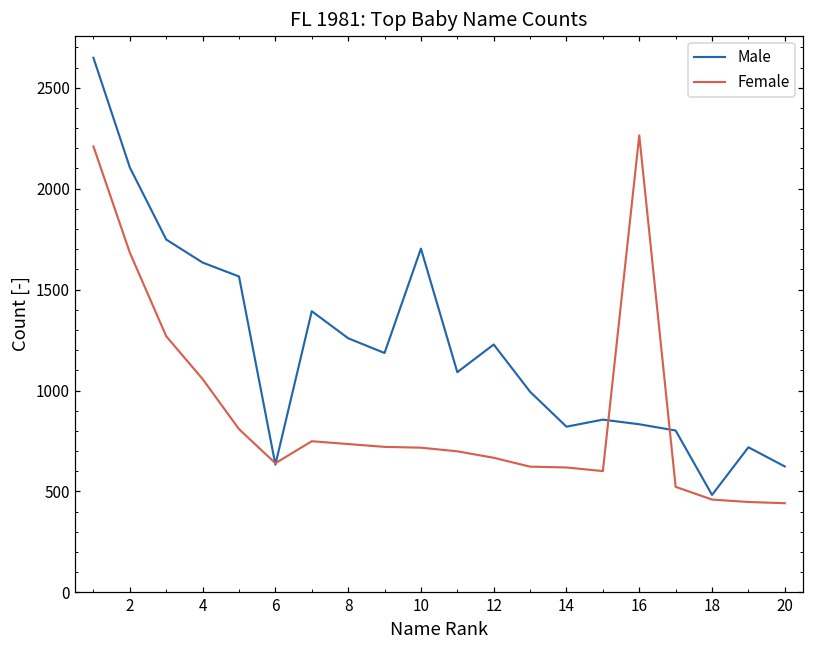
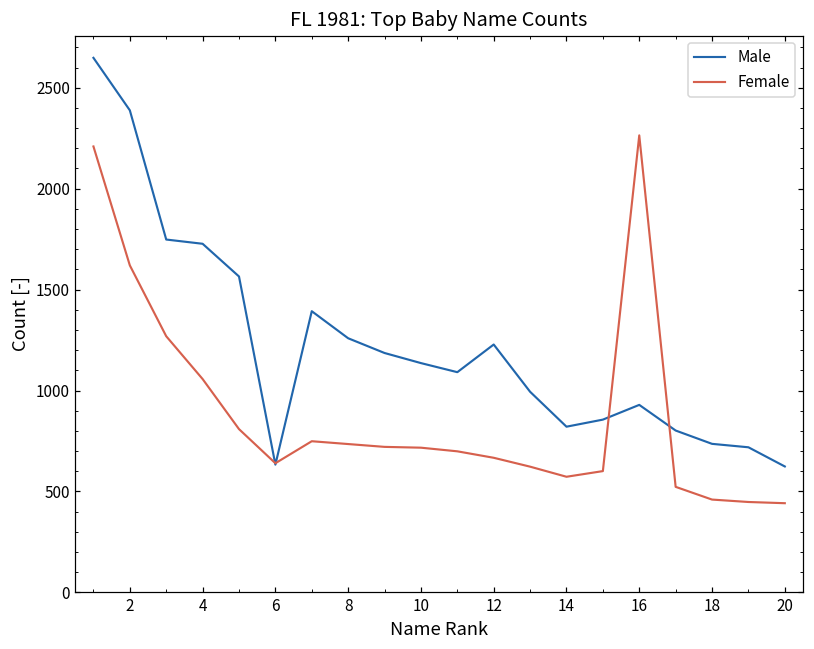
Male, 2: 2110 -> 2390
Female, 2: 1680 -> 1620
Male, 4: 1630 -> 1730
Male, 10: 1700 -> 1140
Female, 14: 620 -> 570
Male, 16: 830 -> 930
Male, 18: 480 -> 740
